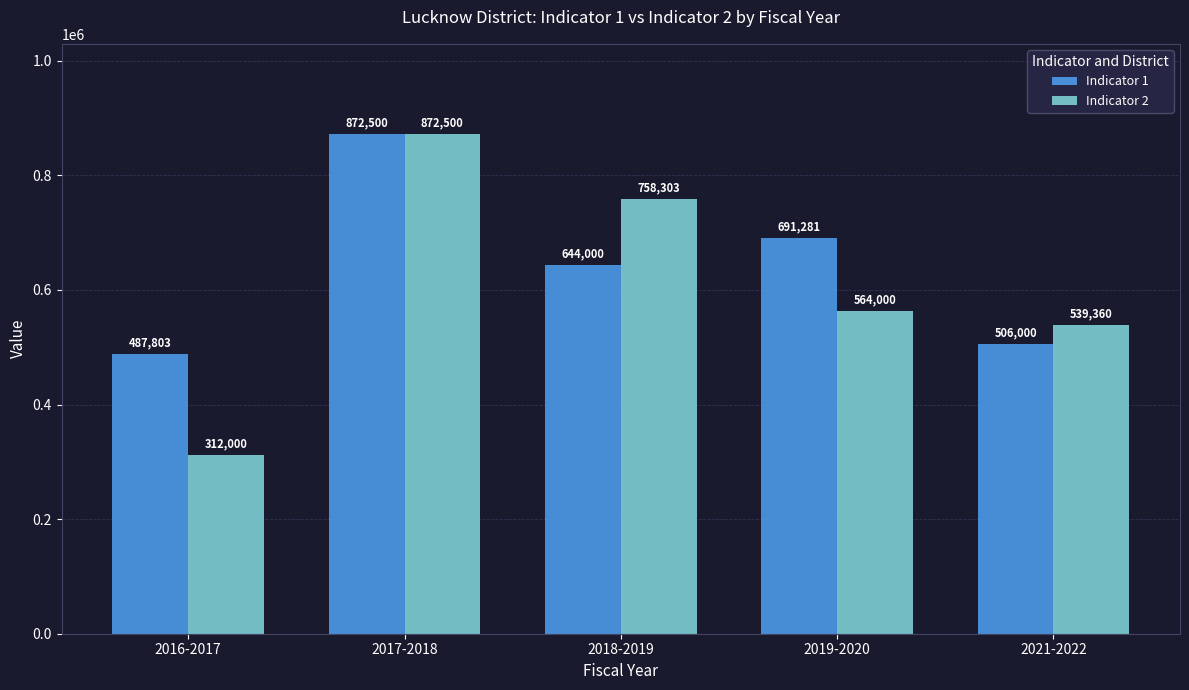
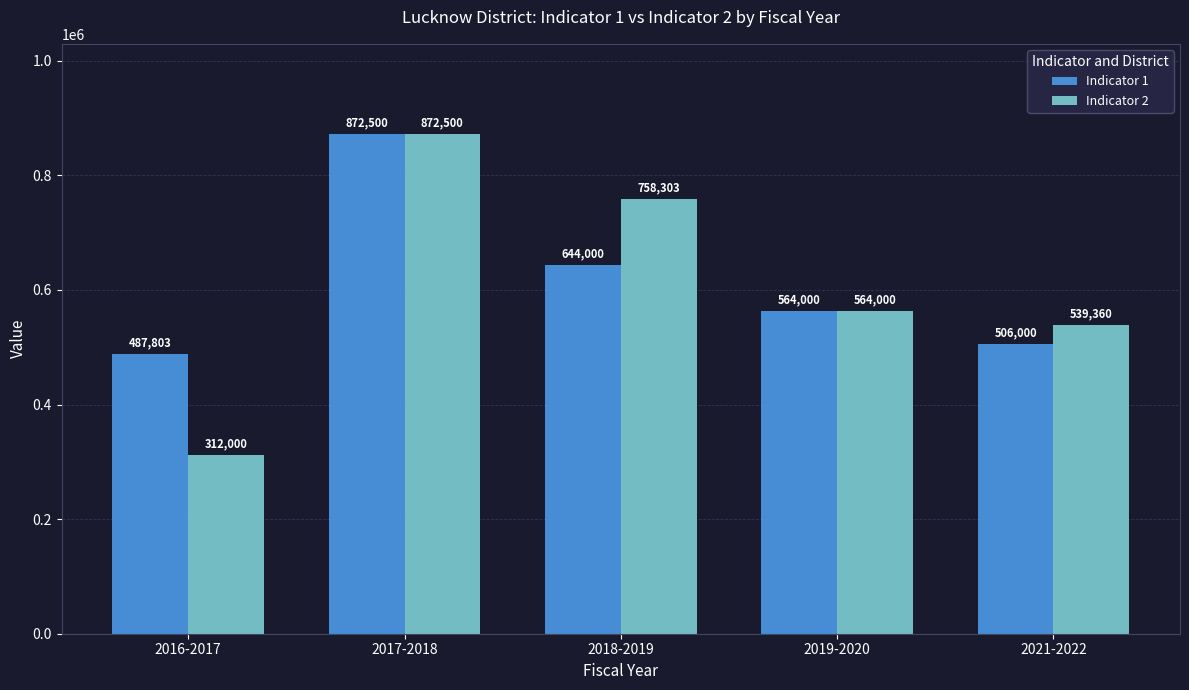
Indicator 1, 2019-2020: 691,281 -> 564,000
